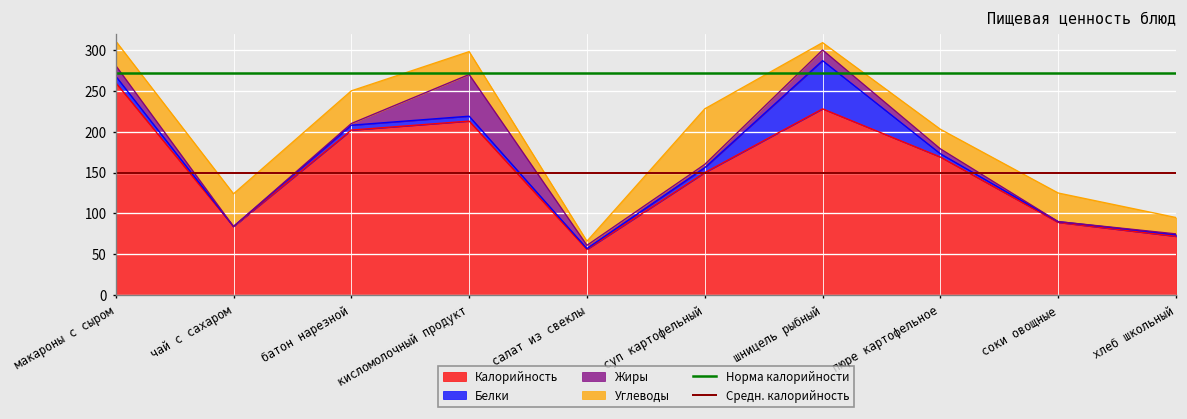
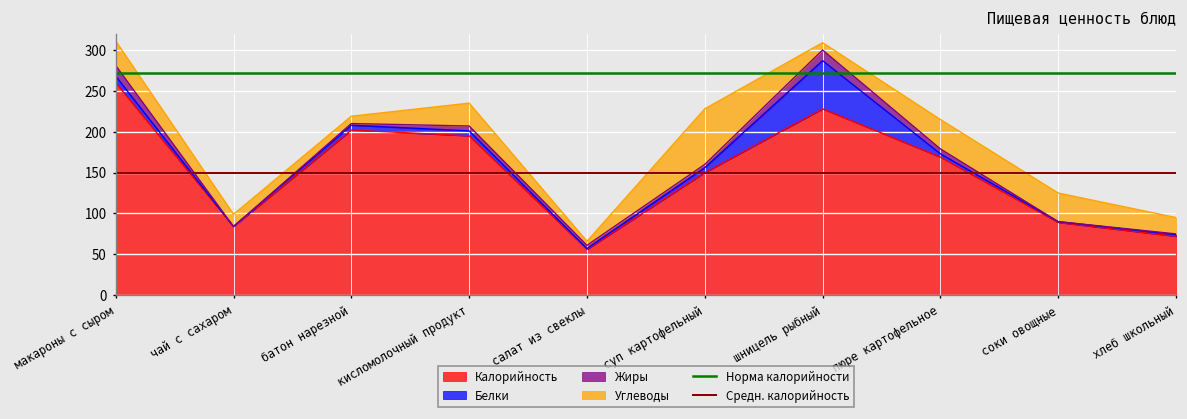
Углеводы, чай с сахаром: 40 -> 20
Углеводы, батон нарезной: 40 -> 10
Калорийность, кисломолочный продукт: 210 -> 200
Жиры, кисломолочный продукт: 50 -> 10
Углеводы, пюре картофельное: 20 -> 40
